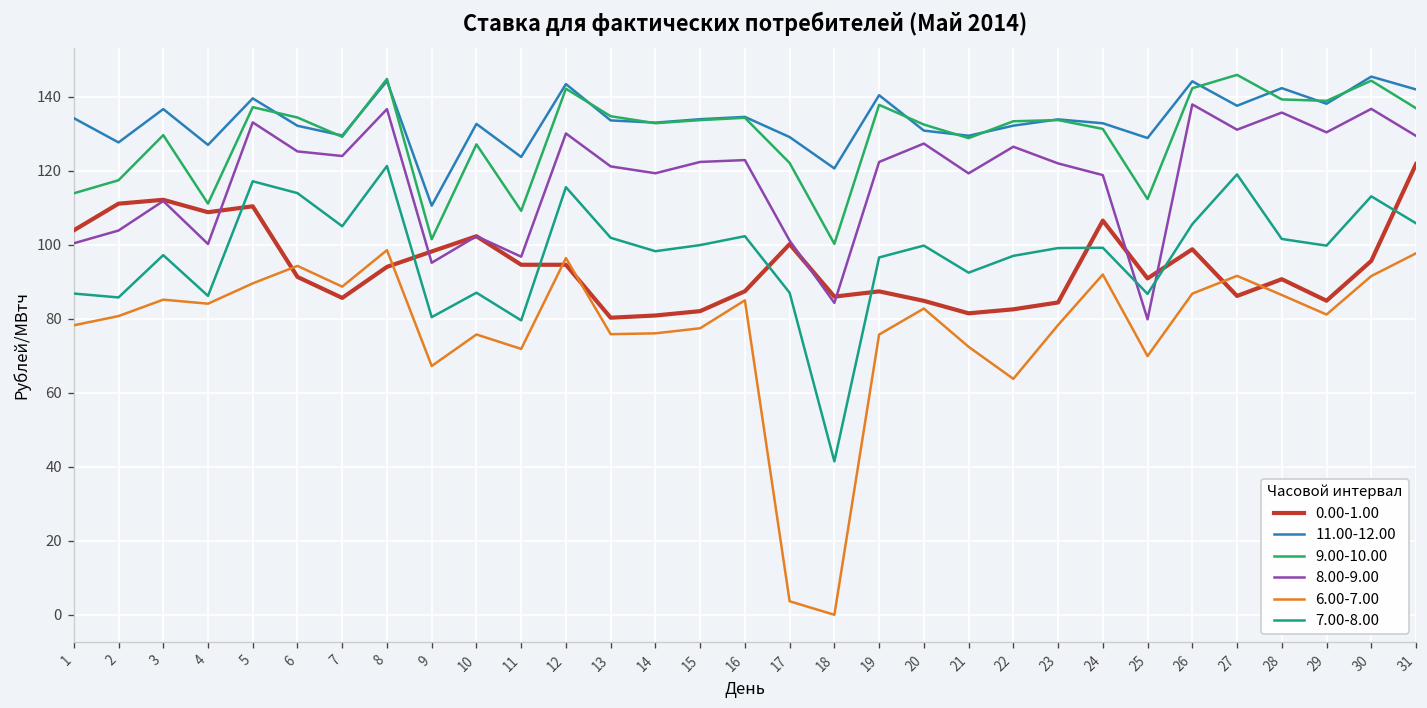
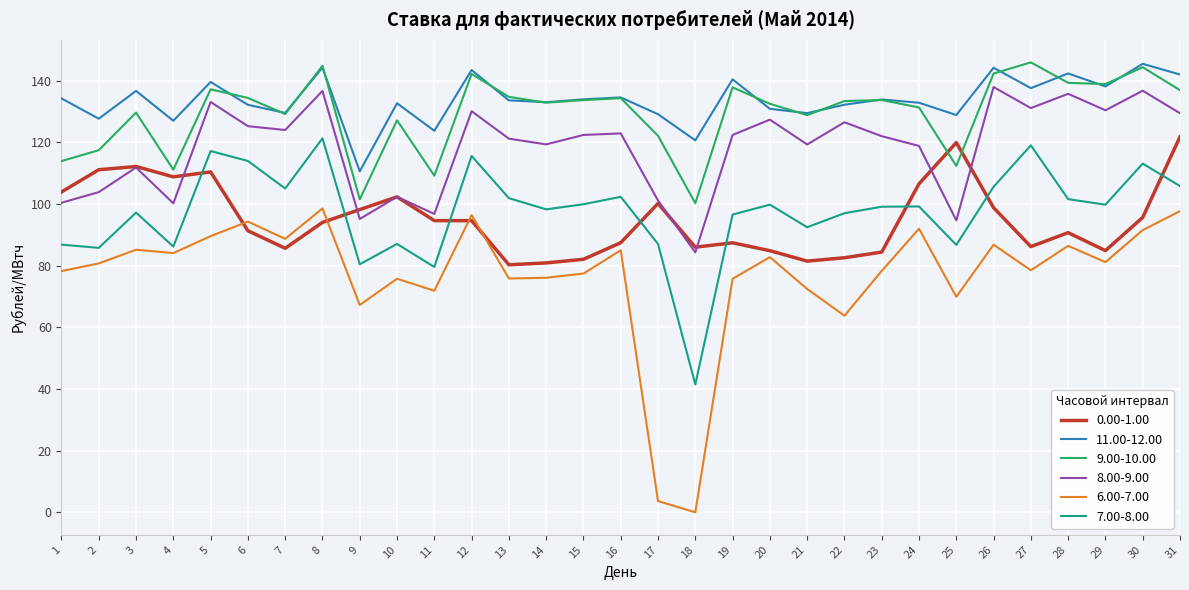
0.00-1.00, 25: 91 -> 120
8.00-9.00, 25: 80 -> 95
6.00-7.00, 27: 92 -> 78
